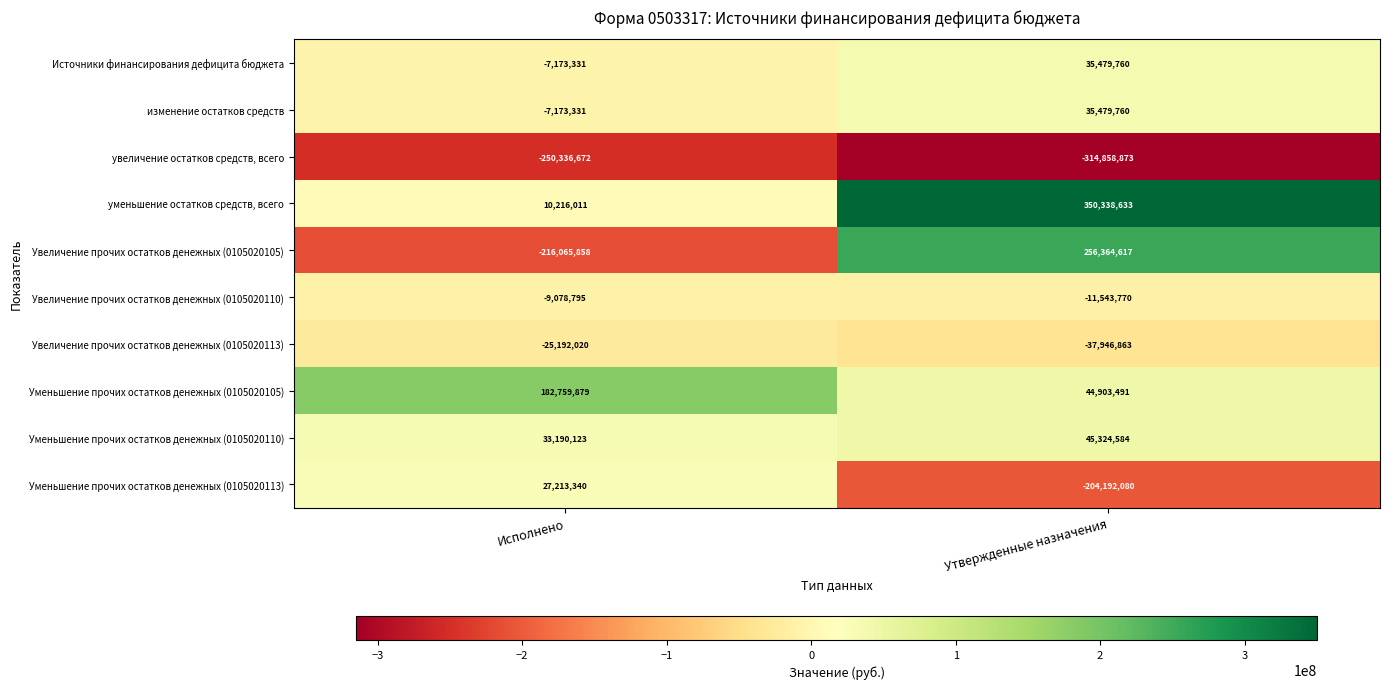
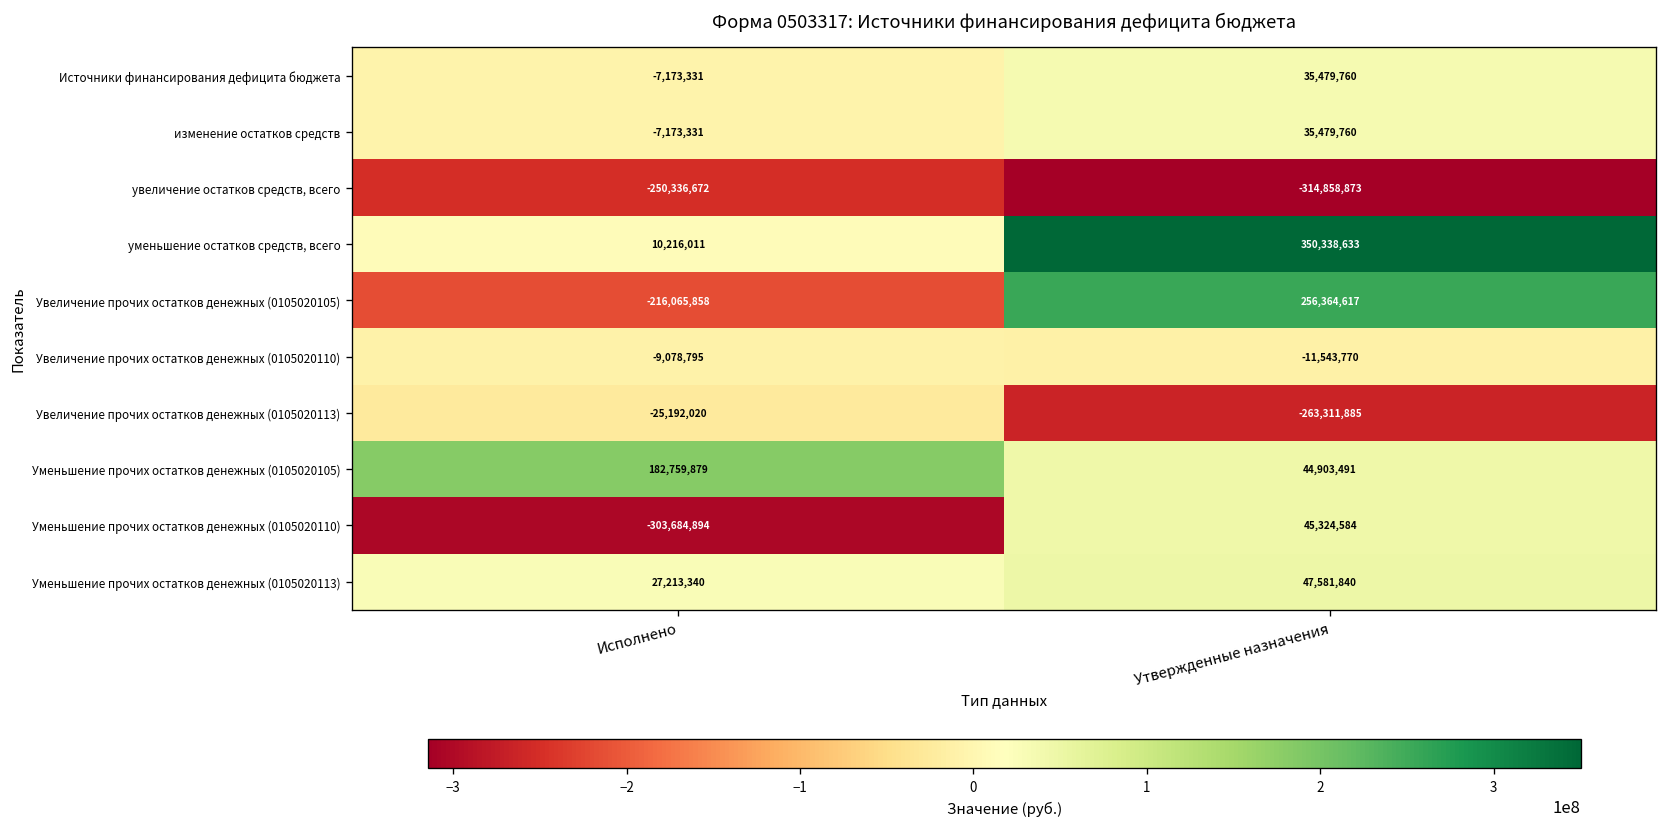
Увеличение прочих остатков денежных (0105020113), Утвержденные назначения: -37,946,863 -> -263,311,885
Уменьшение прочих остатков денежных (0105020110), Исполнено: 33,190,123 -> -303,684,894
Уменьшение прочих остатков денежных (0105020113), Утвержденные назначения: -204,192,080 -> 47,581,840
